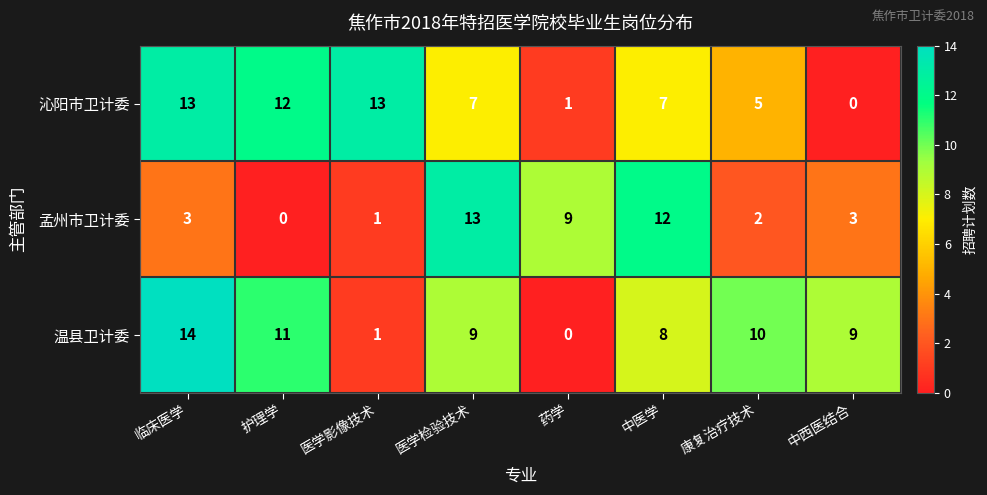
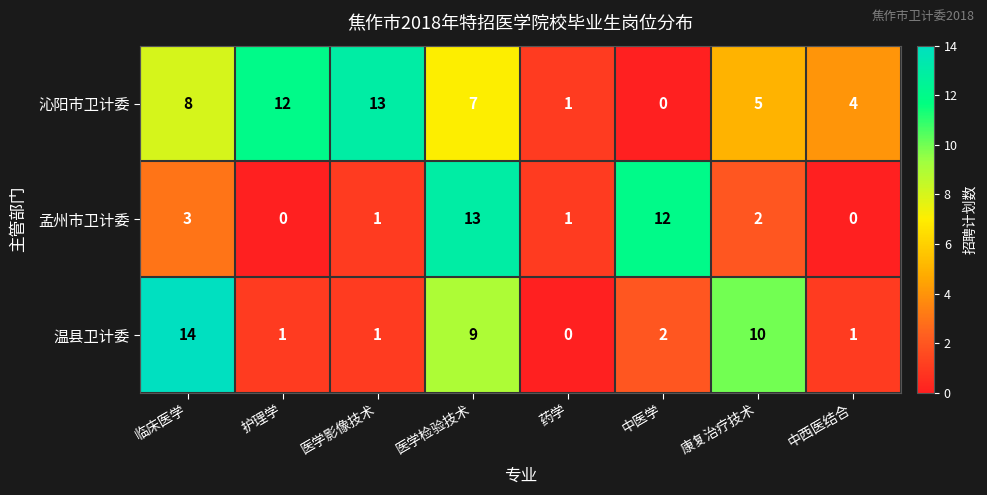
沁阳市卫计委, 临床医学: 13 -> 8
沁阳市卫计委, 中医学: 7 -> 0
沁阳市卫计委, 中西医结合: 0 -> 4
孟州市卫计委, 药学: 9 -> 1
孟州市卫计委, 中西医结合: 3 -> 0
温县卫计委, 护理学: 11 -> 1
温县卫计委, 中医学: 8 -> 2
温县卫计委, 中西医结合: 9 -> 1
